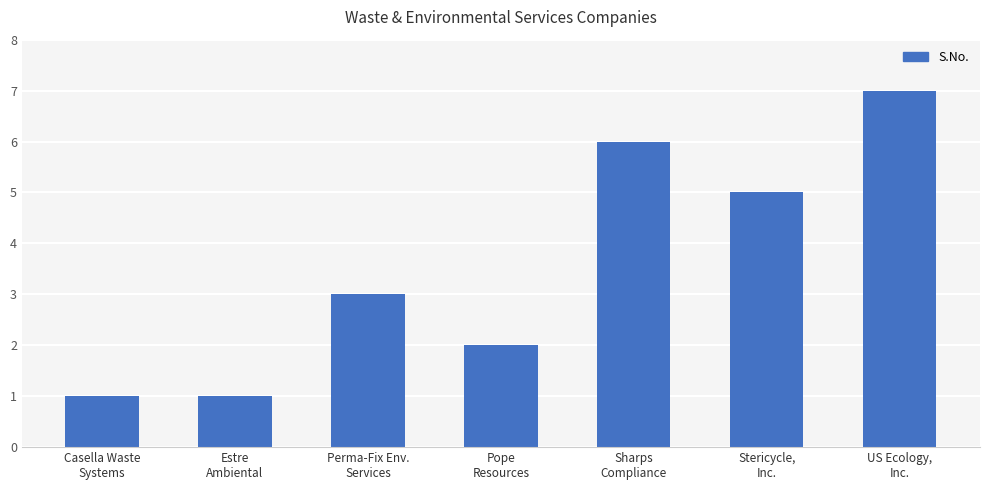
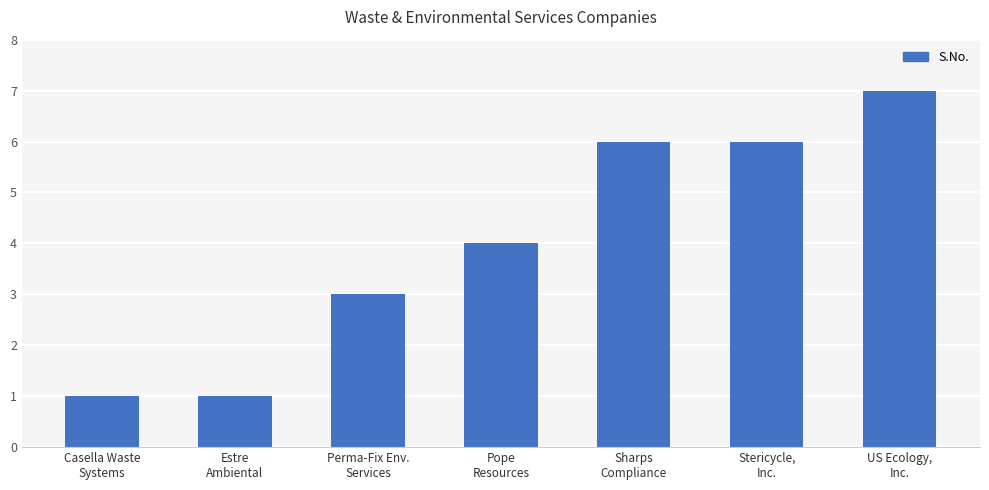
Pope Resources: 2 -> 4
Stericycle, Inc.: 5 -> 6
